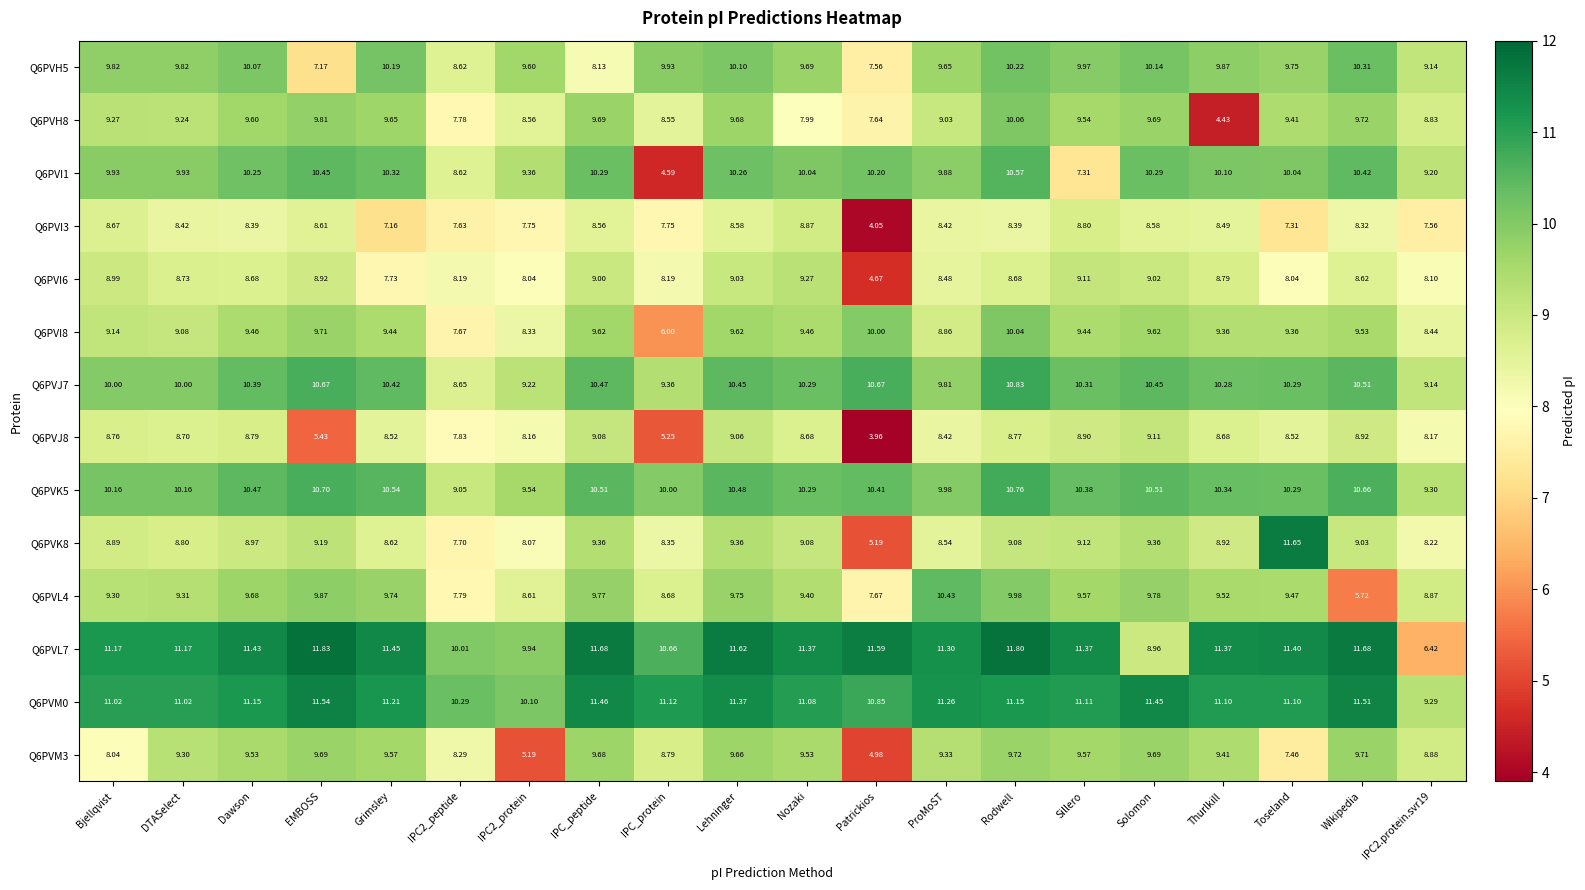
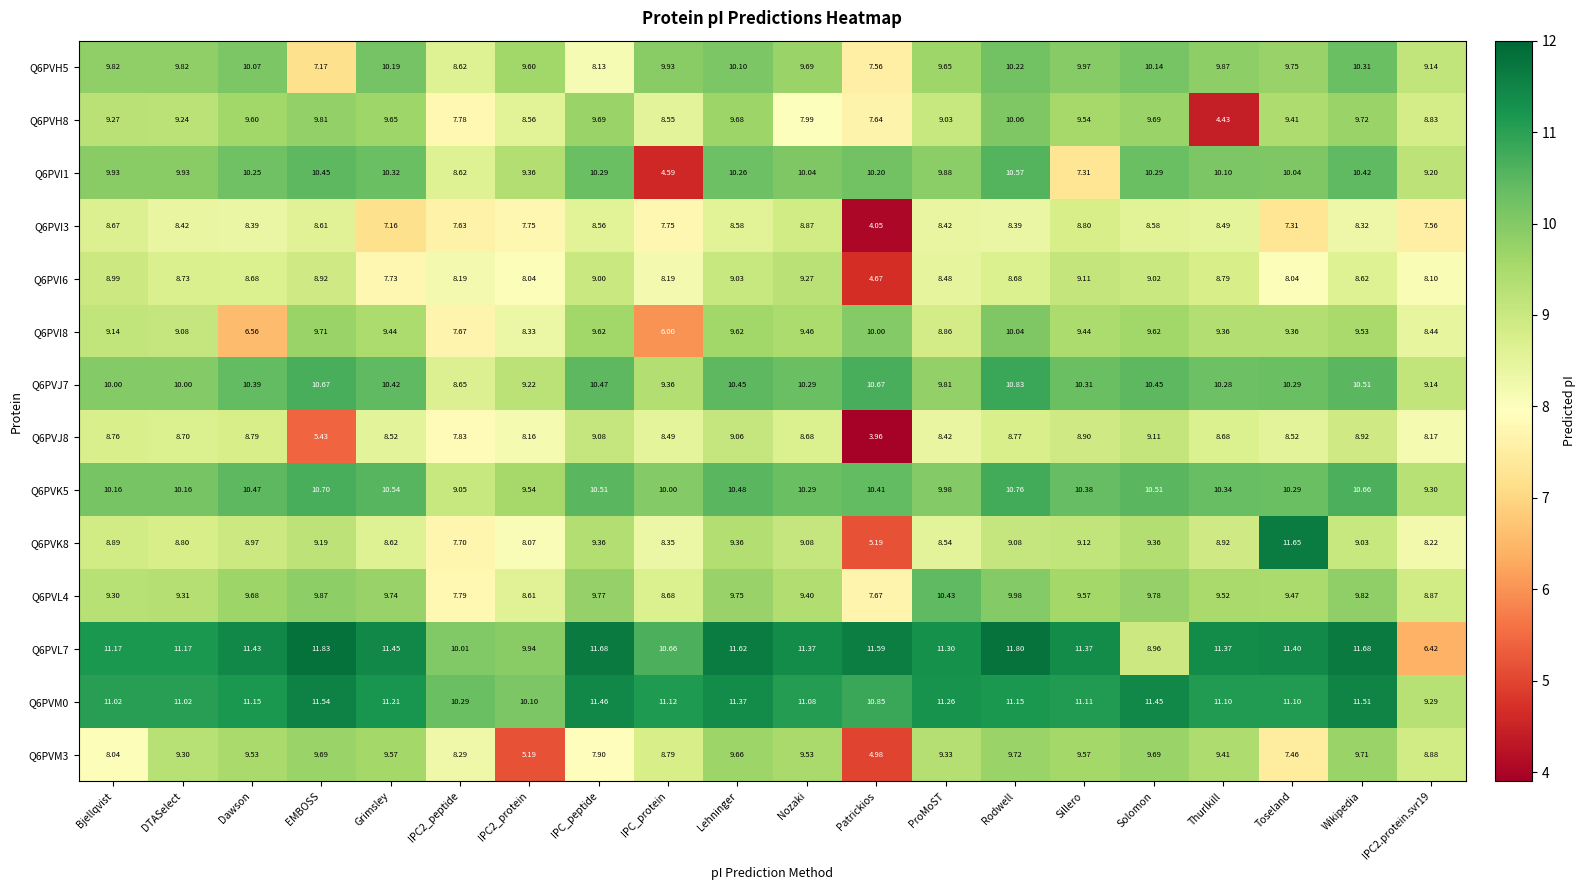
Q6PVI8, Dawson: 9.46 -> 6.56
Q6PVJ8, IPC_protein: 5.25 -> 8.49
Q6PVL4, Wikipedia: 5.72 -> 9.82
Q6PVM3, IPC_peptide: 9.68 -> 7.90
